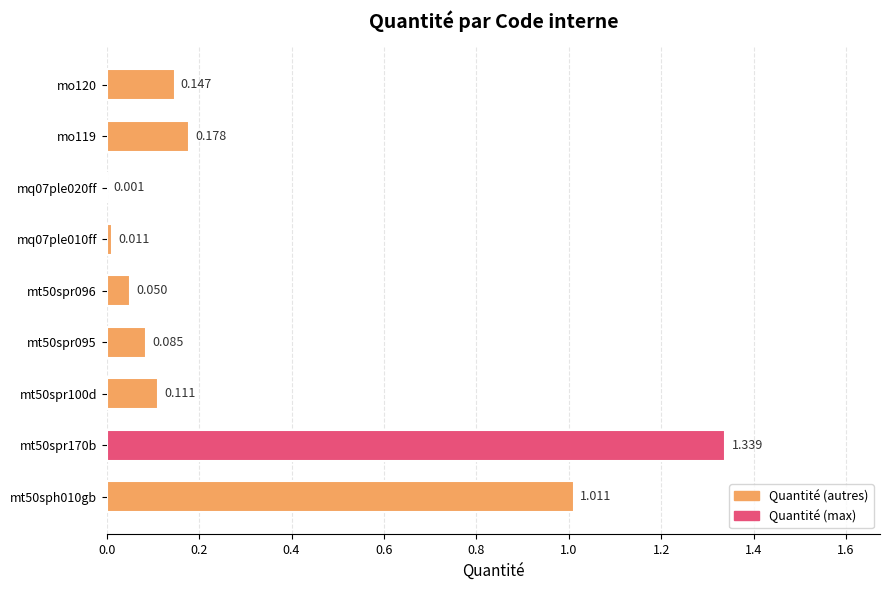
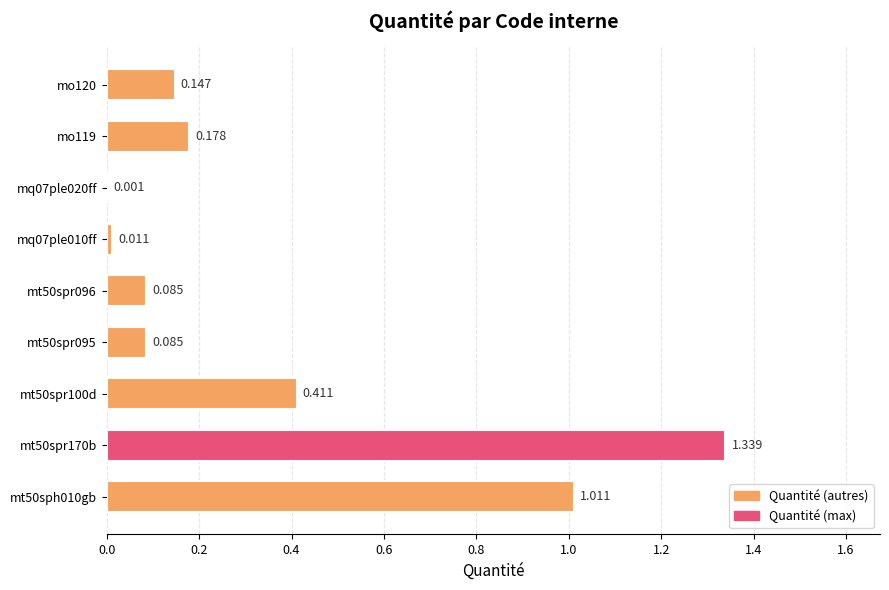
mt50spr096: 0.050 -> 0.085
mt50spr100d: 0.111 -> 0.411
